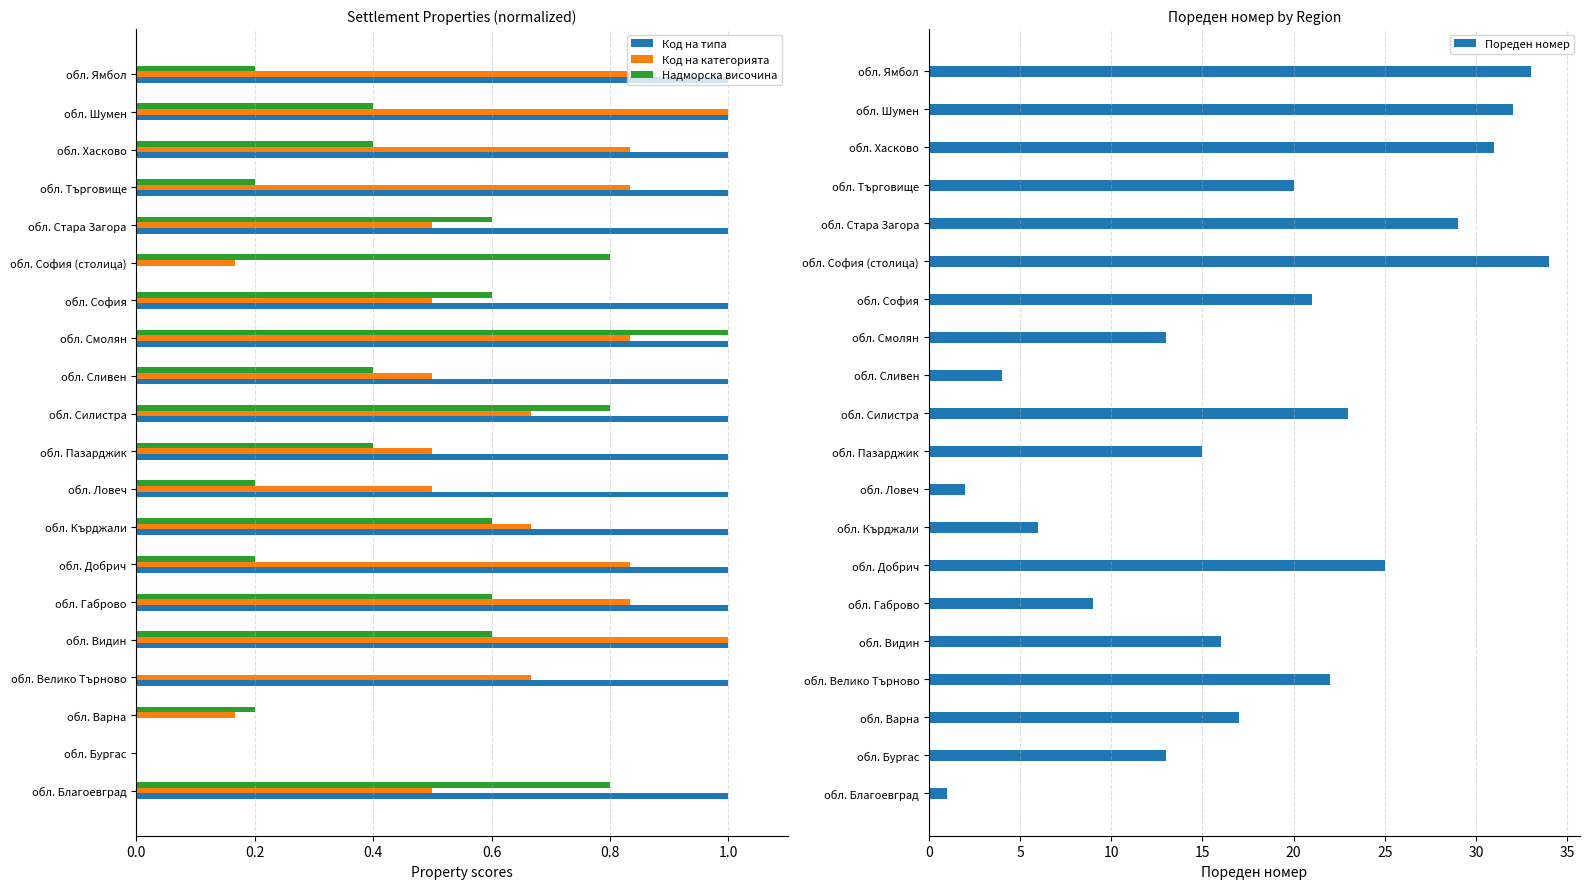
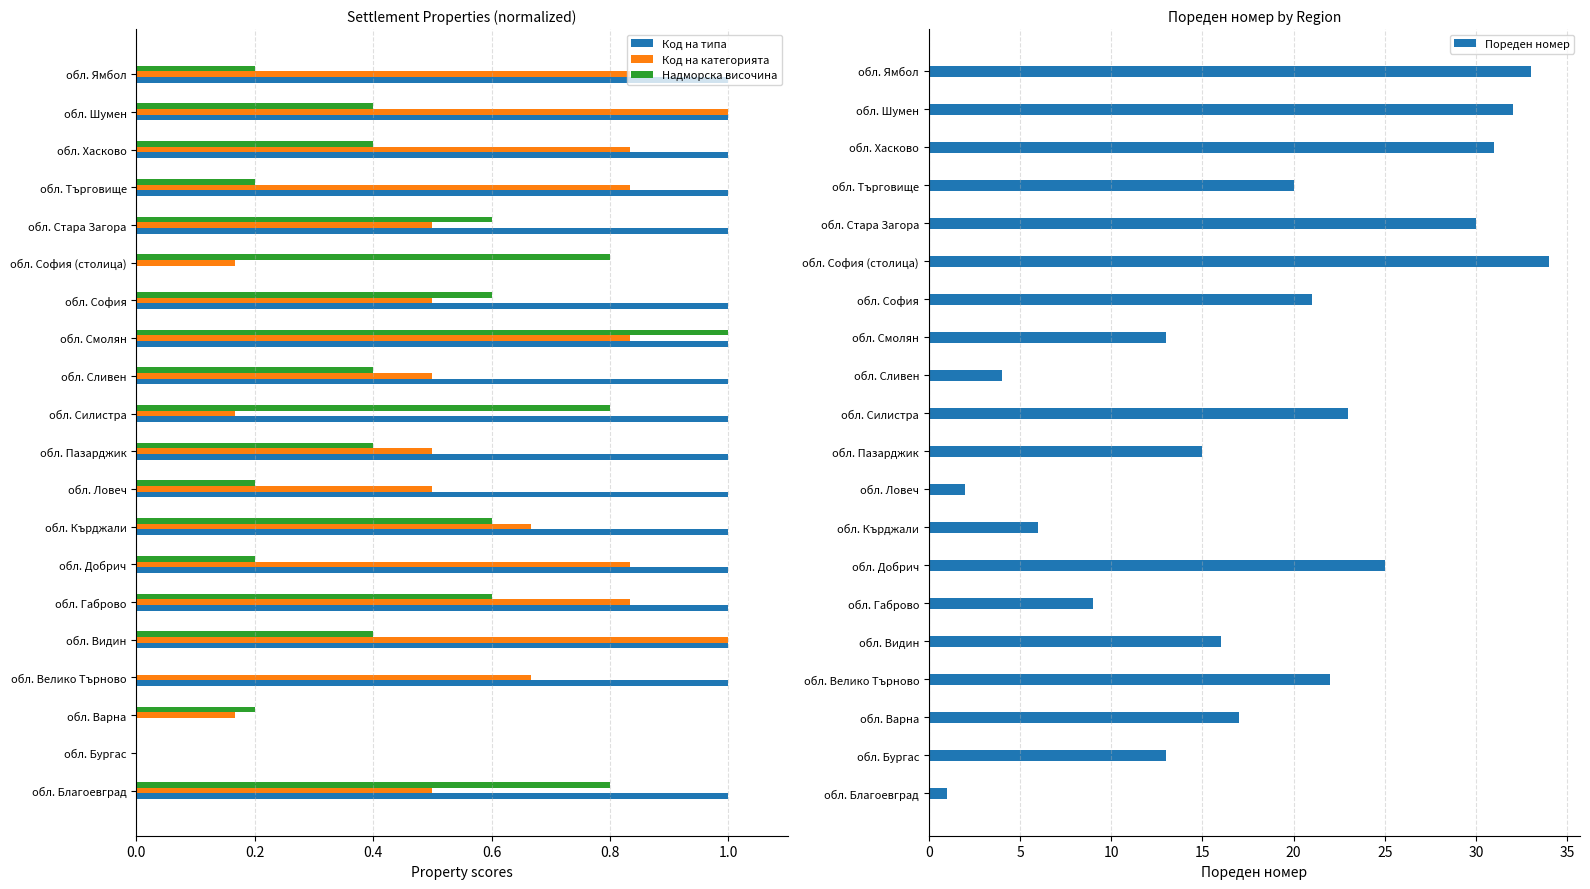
Settlement Properties (normalized), Код на категорията, обл. Силистра: 0.67 -> 0.17
Settlement Properties (normalized), Надморска височина, обл. Видин: 0.60 -> 0.40
Пореден номер by Region, обл. Стара Загора: 29 -> 30
